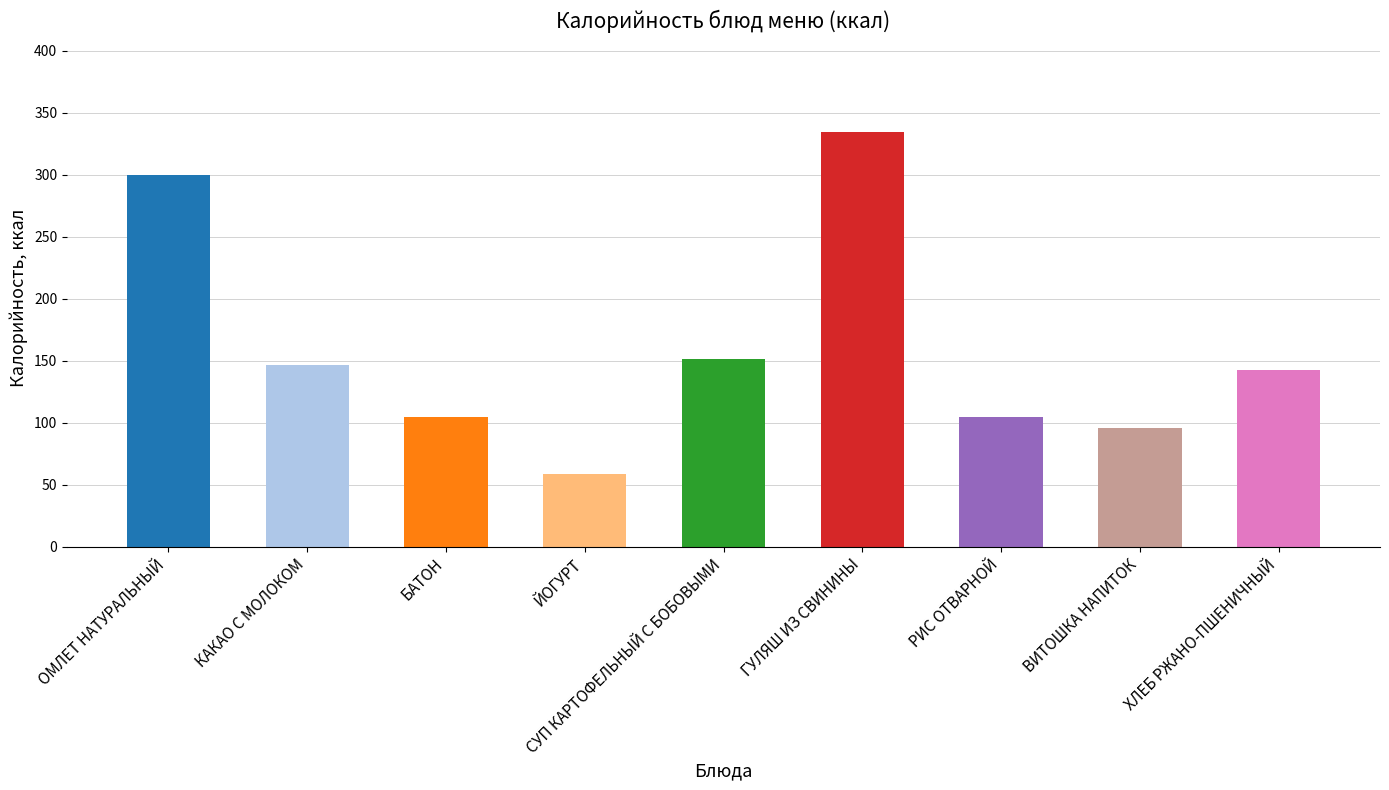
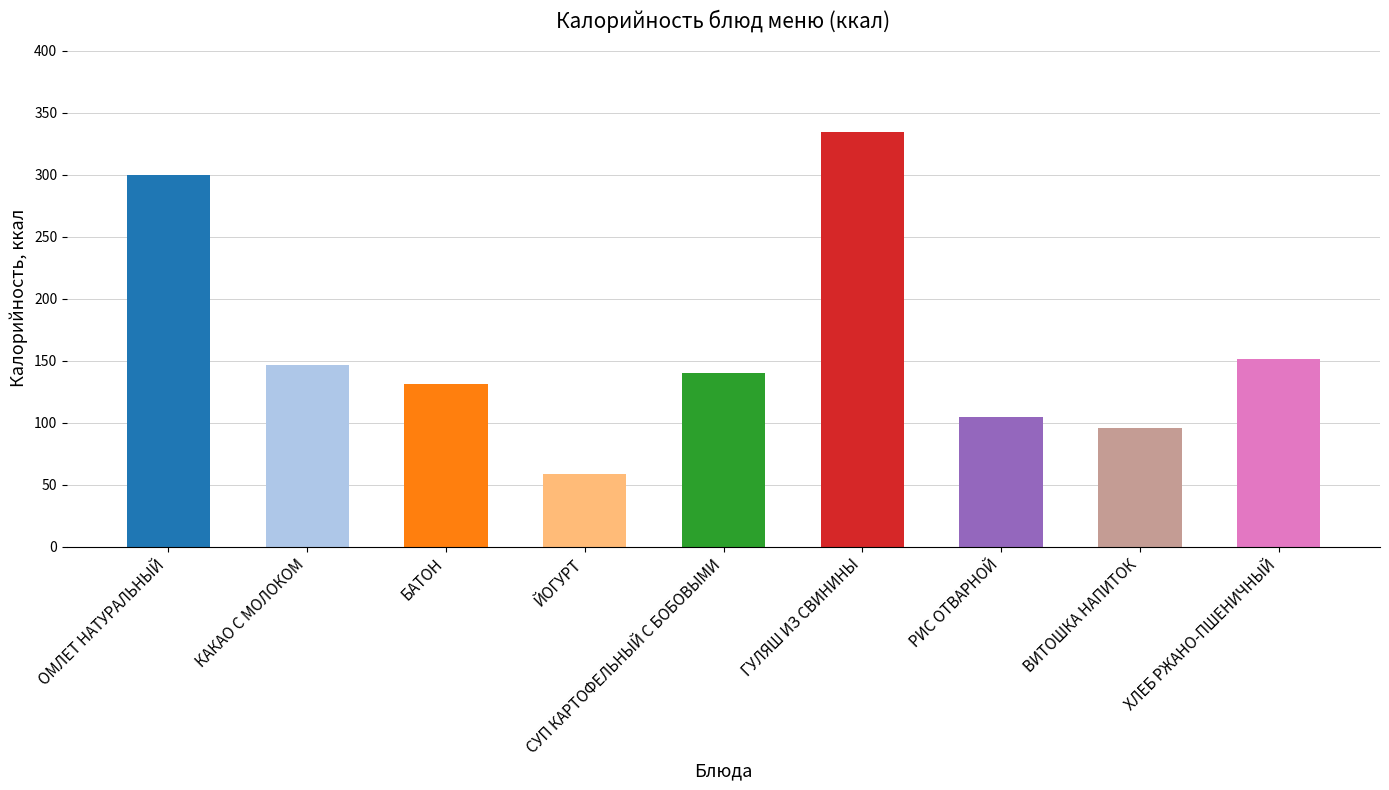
БАТОН: 105 -> 131
СУП КАРТОФЕЛЬНЫЙ С БОБОВЫМИ: 151 -> 140
ХЛЕБ РЖАНО-ПШЕНИЧНЫЙ: 143 -> 152
